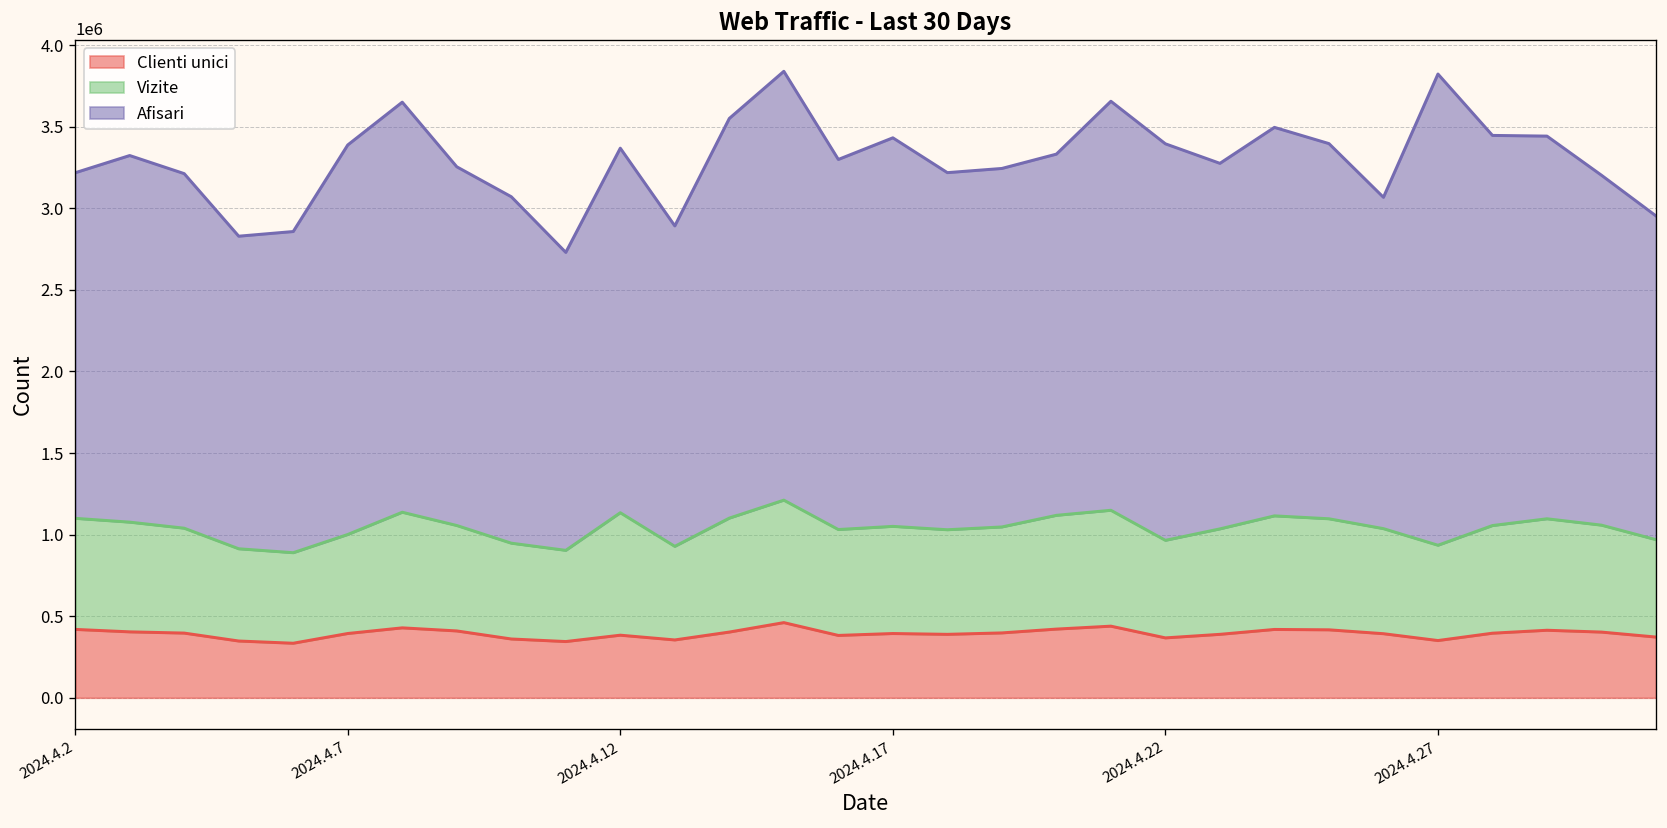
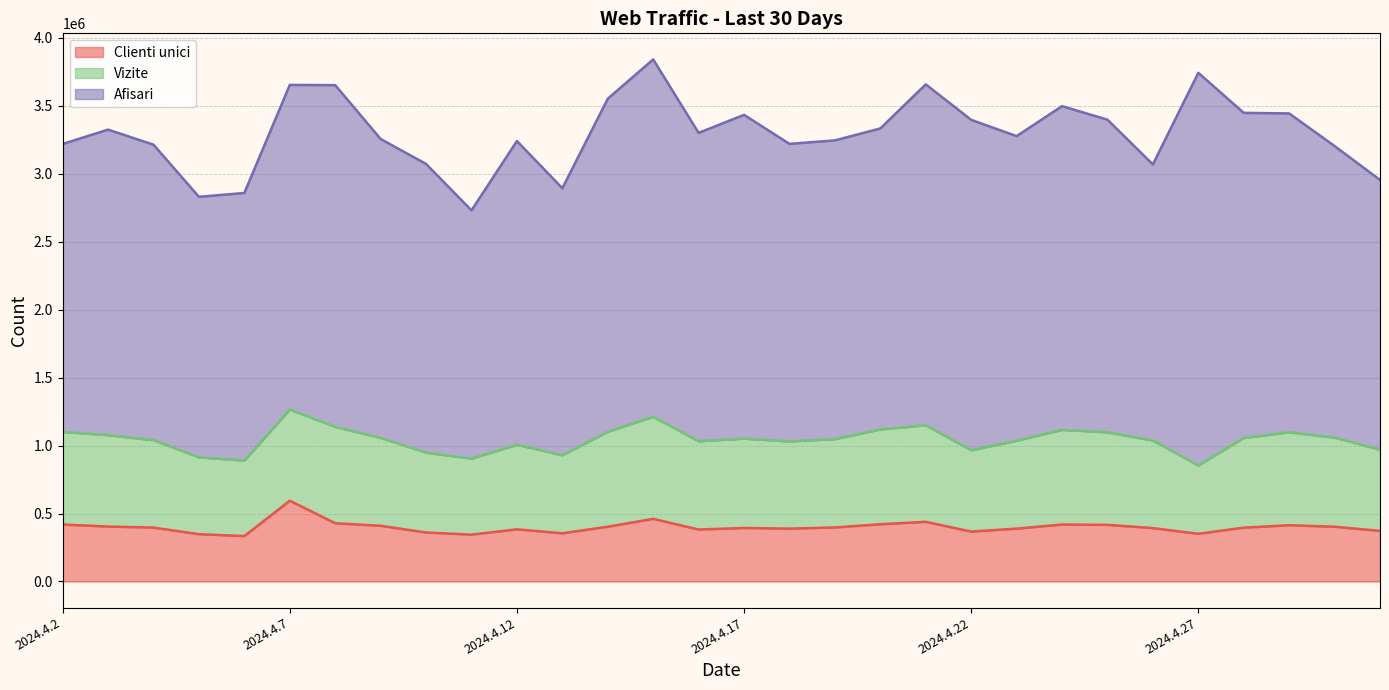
Clienti unici, 2024.4.7: 390000 -> 590000
Vizite, 2024.4.7: 610000 -> 670000
Vizite, 2024.4.12: 750000 -> 620000
Vizite, 2024.4.27: 580000 -> 500000
